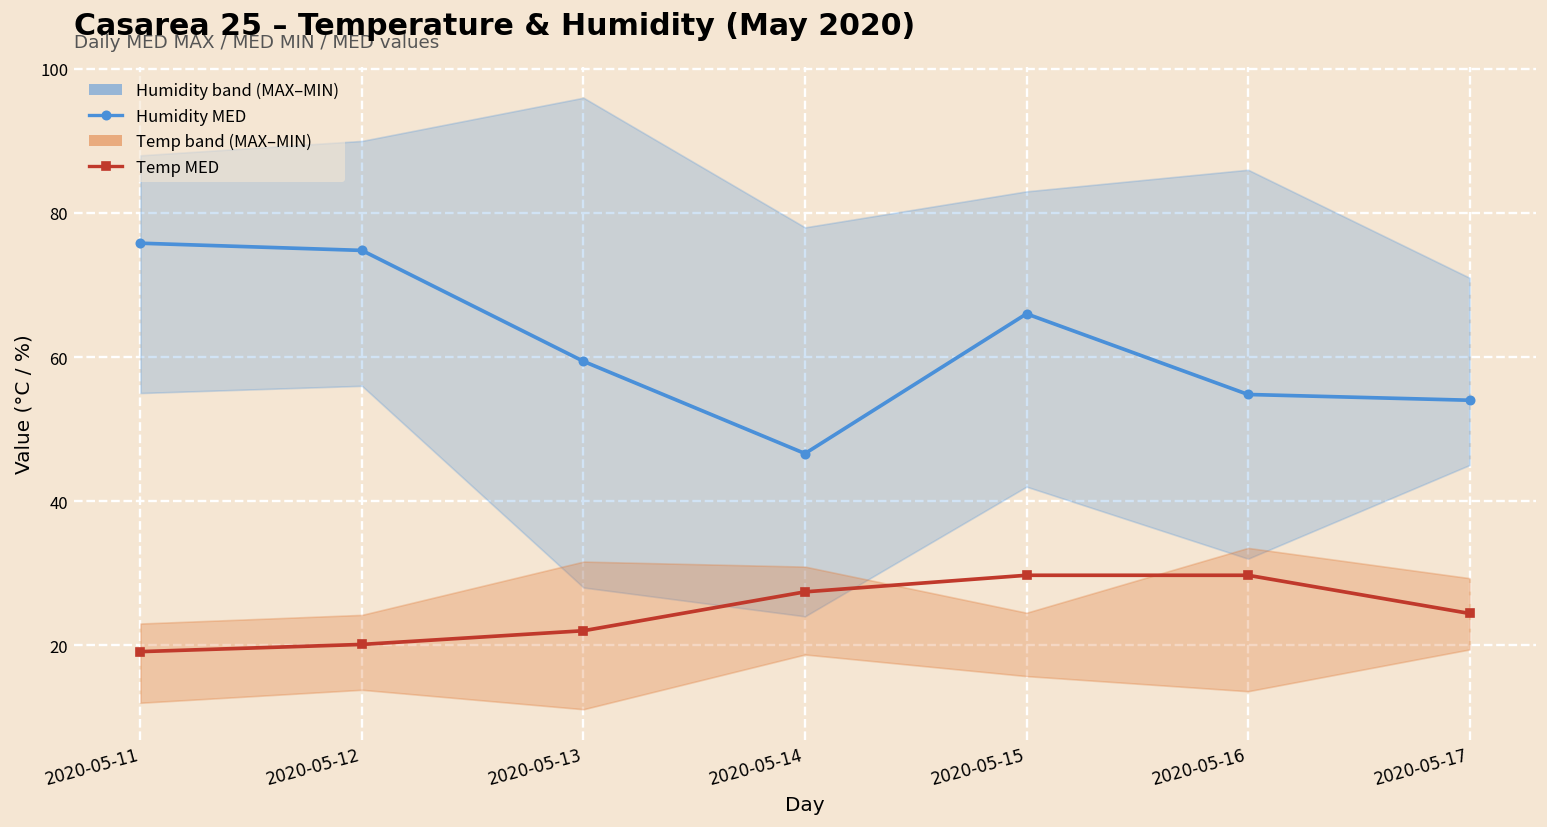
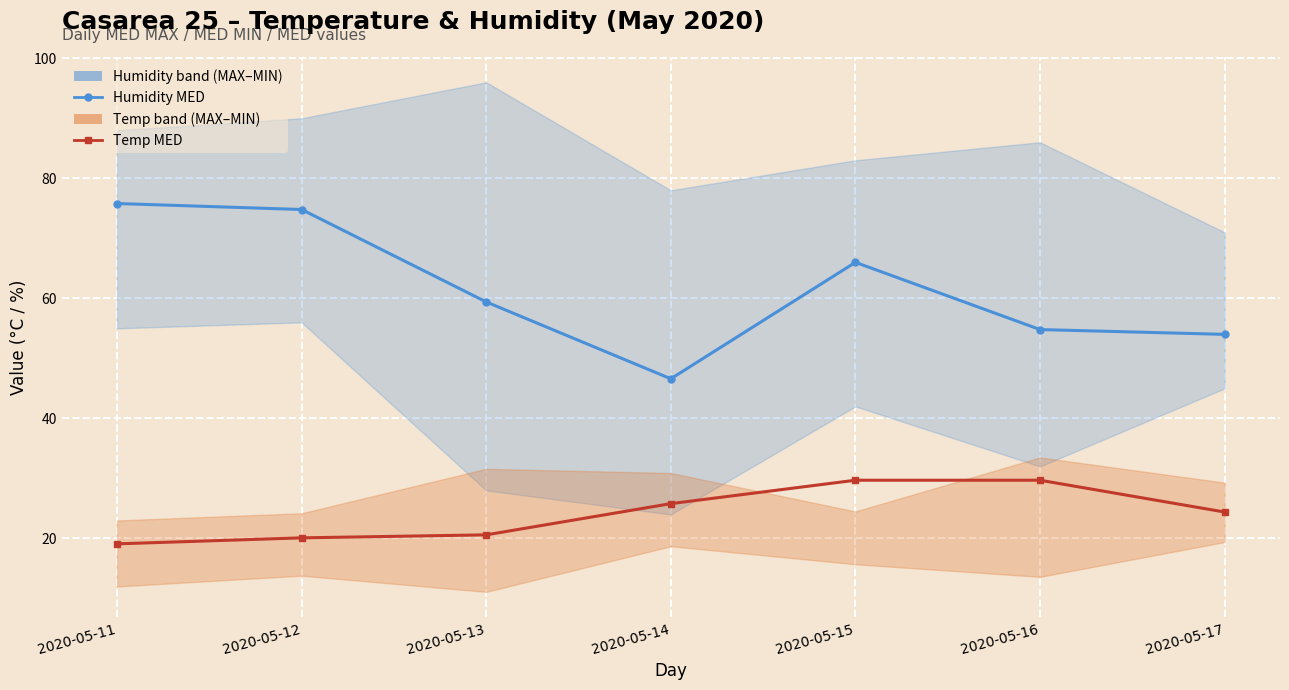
Temp MED, 2020-05-13: 22 -> 21
Temp MED, 2020-05-14: 27 -> 26
